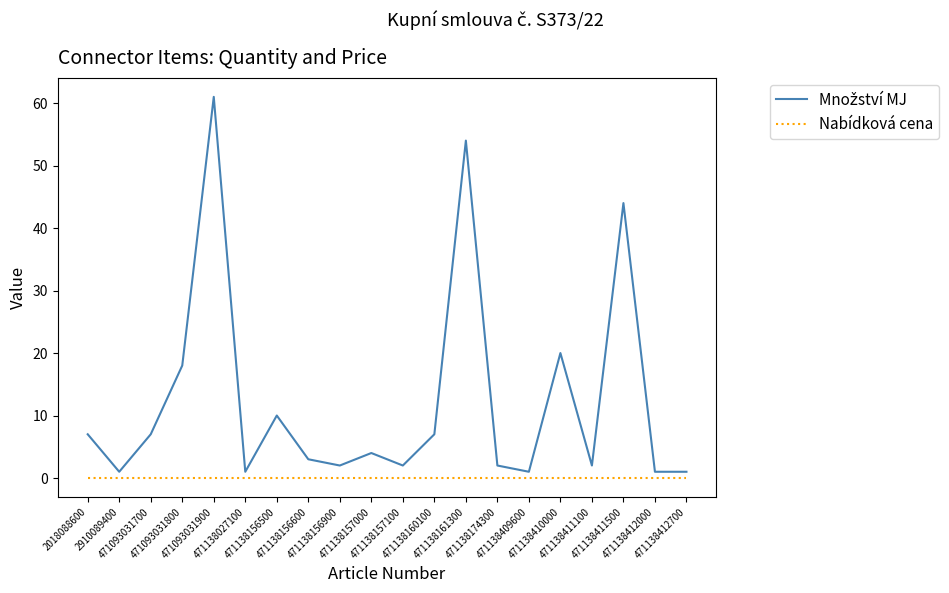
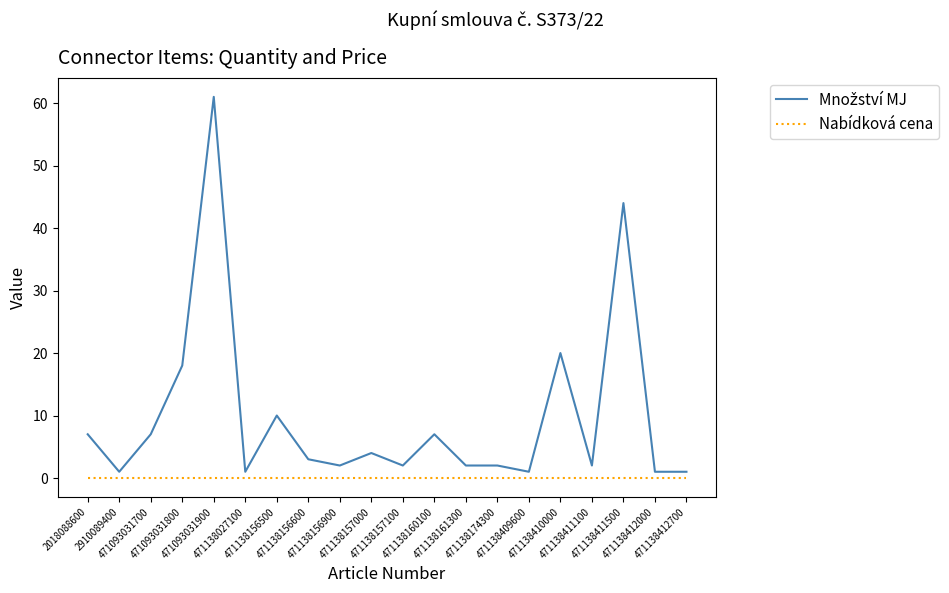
Množství MJ, 471138161300: 54 -> 2
